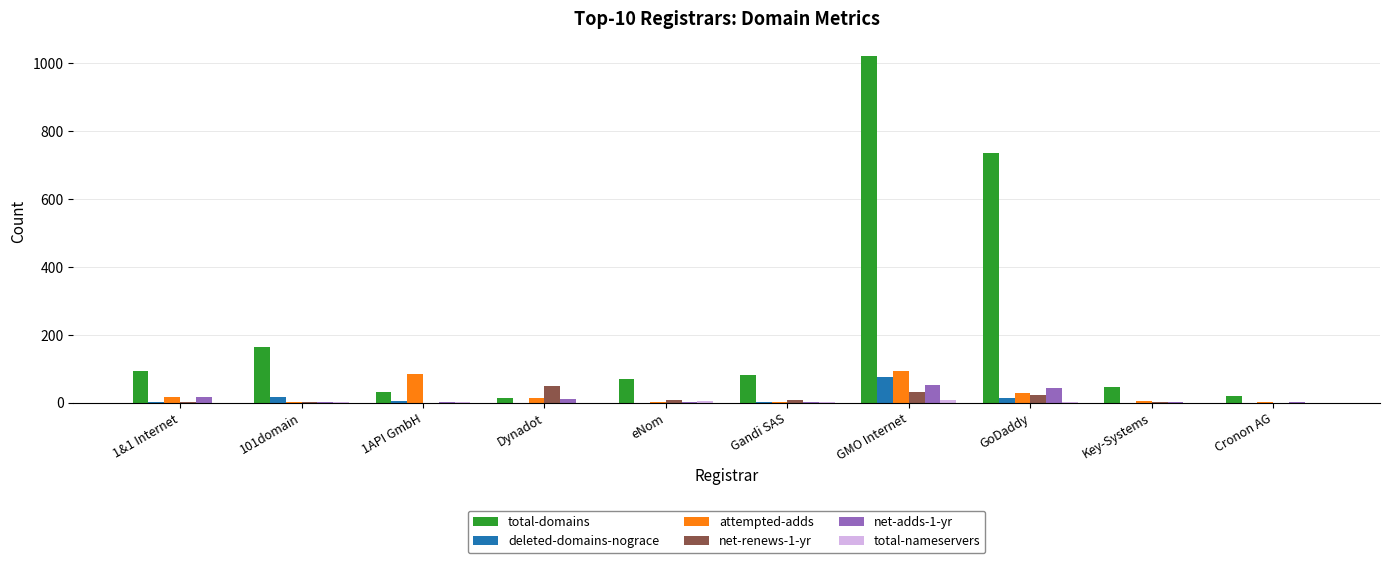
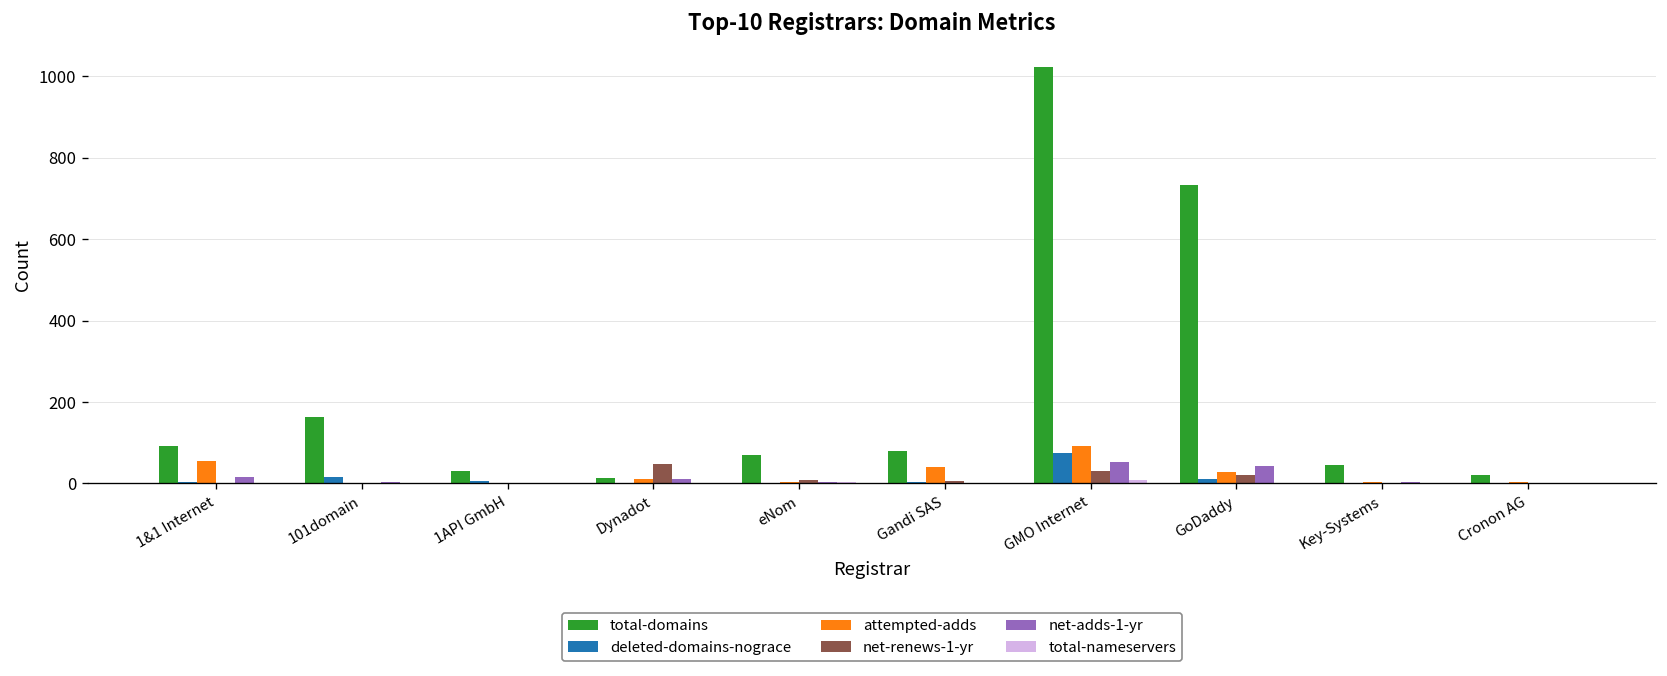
attempted-adds, 1&1 Internet: 20 -> 60
attempted-adds, 1API GmbH: 80 -> 0
attempted-adds, Gandi SAS: 0 -> 40
